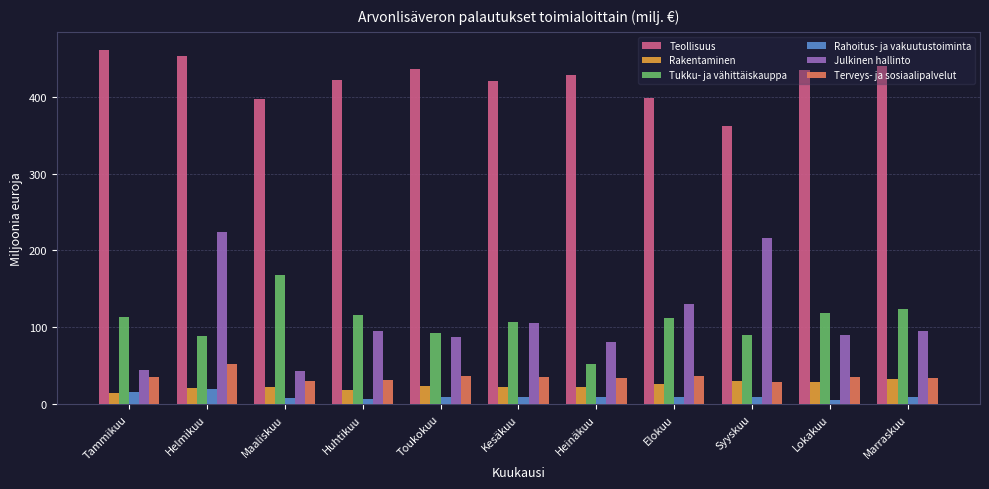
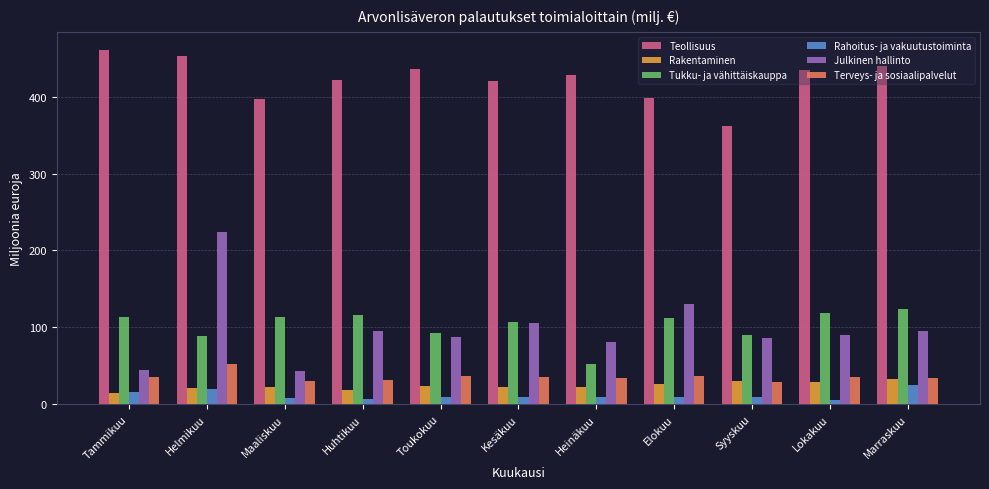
Tukku- ja vähittäiskauppa, Maaliskuu: 170 -> 110
Julkinen hallinto, Syyskuu: 220 -> 90
Rahoitus- ja vakuutustoiminta, Marraskuu: 10 -> 20
